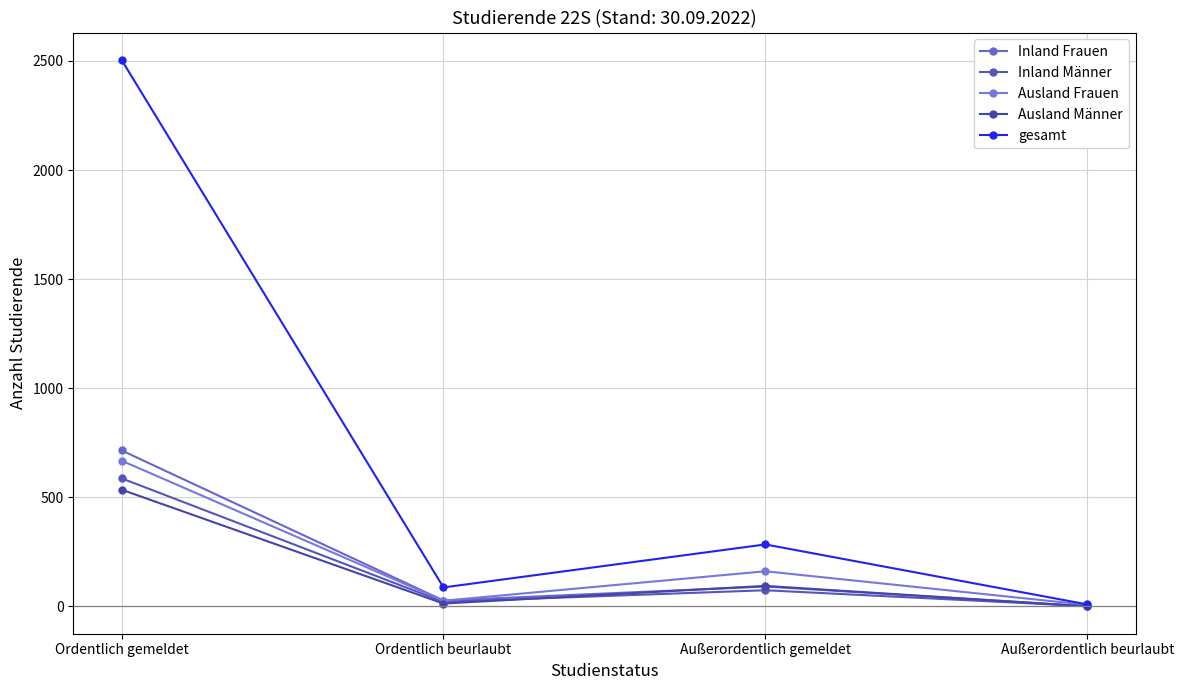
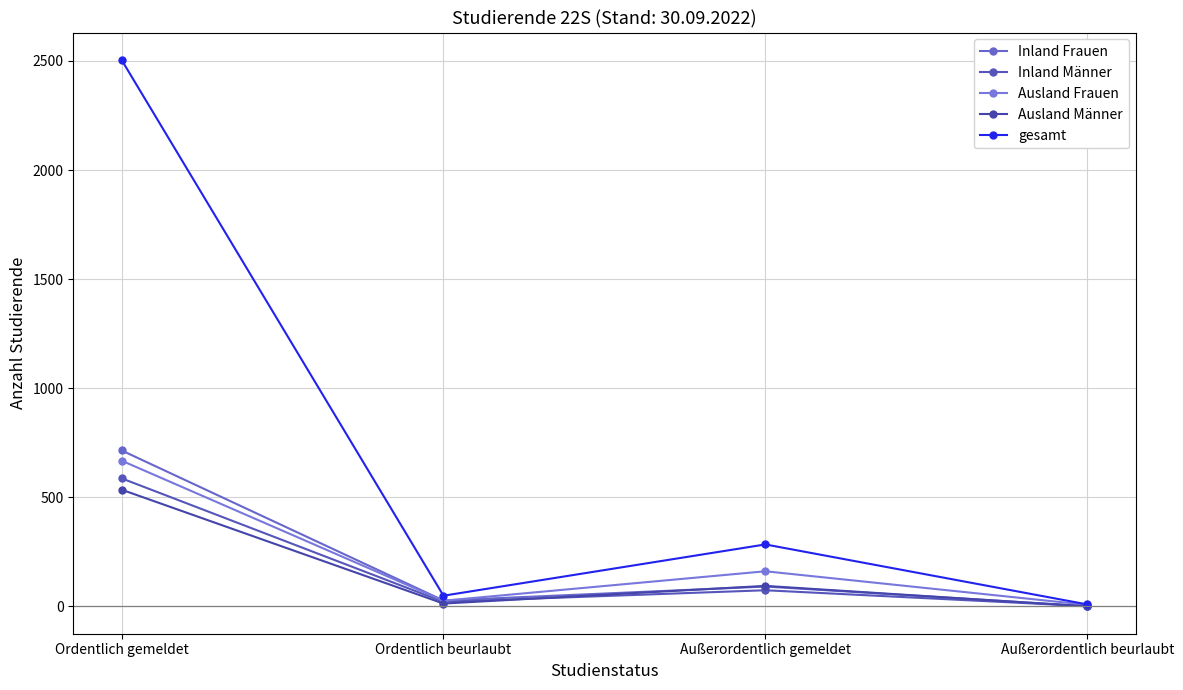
gesamt, Ordentlich beurlaubt: 90 -> 50
